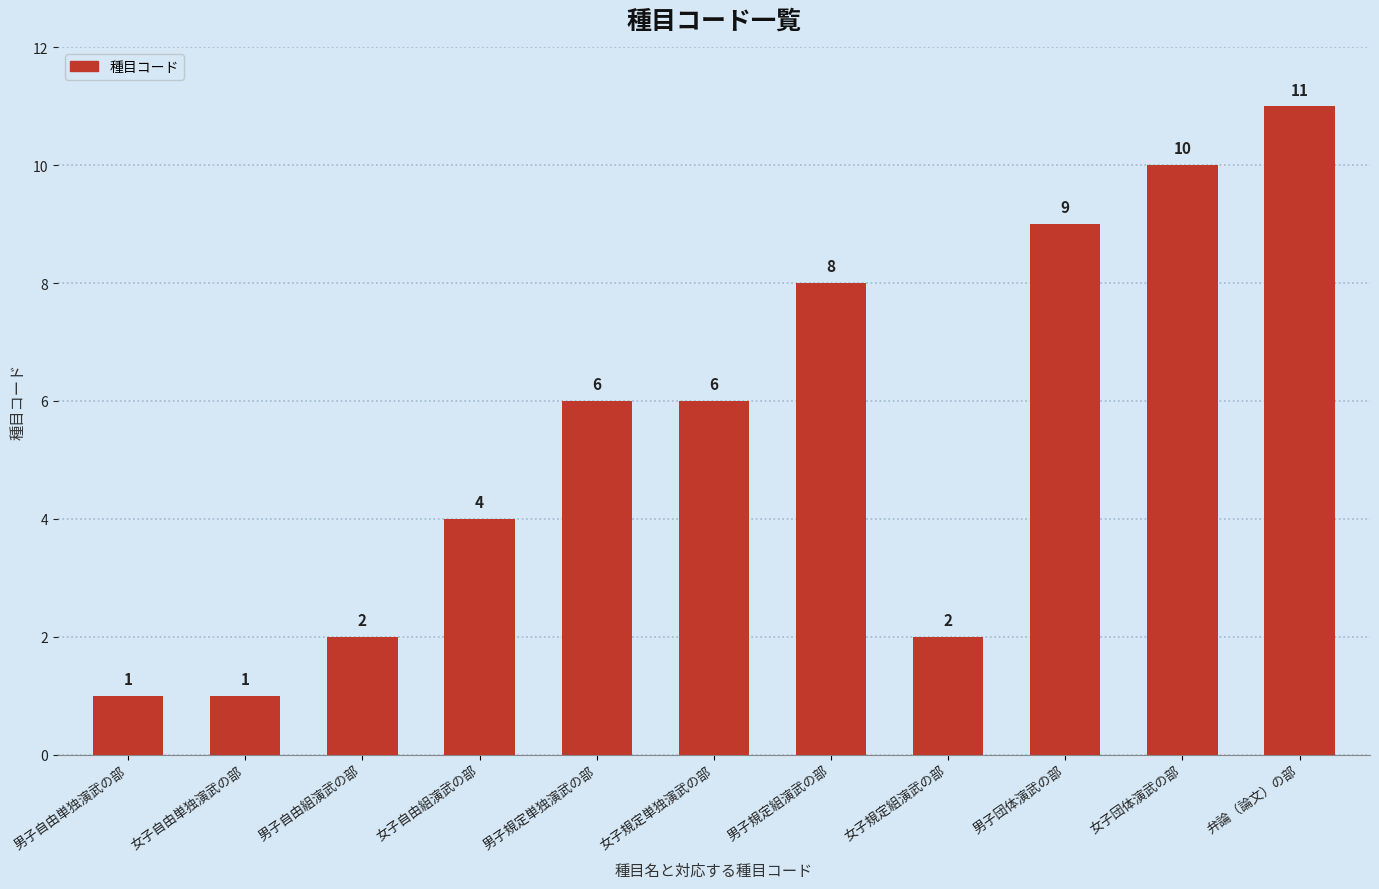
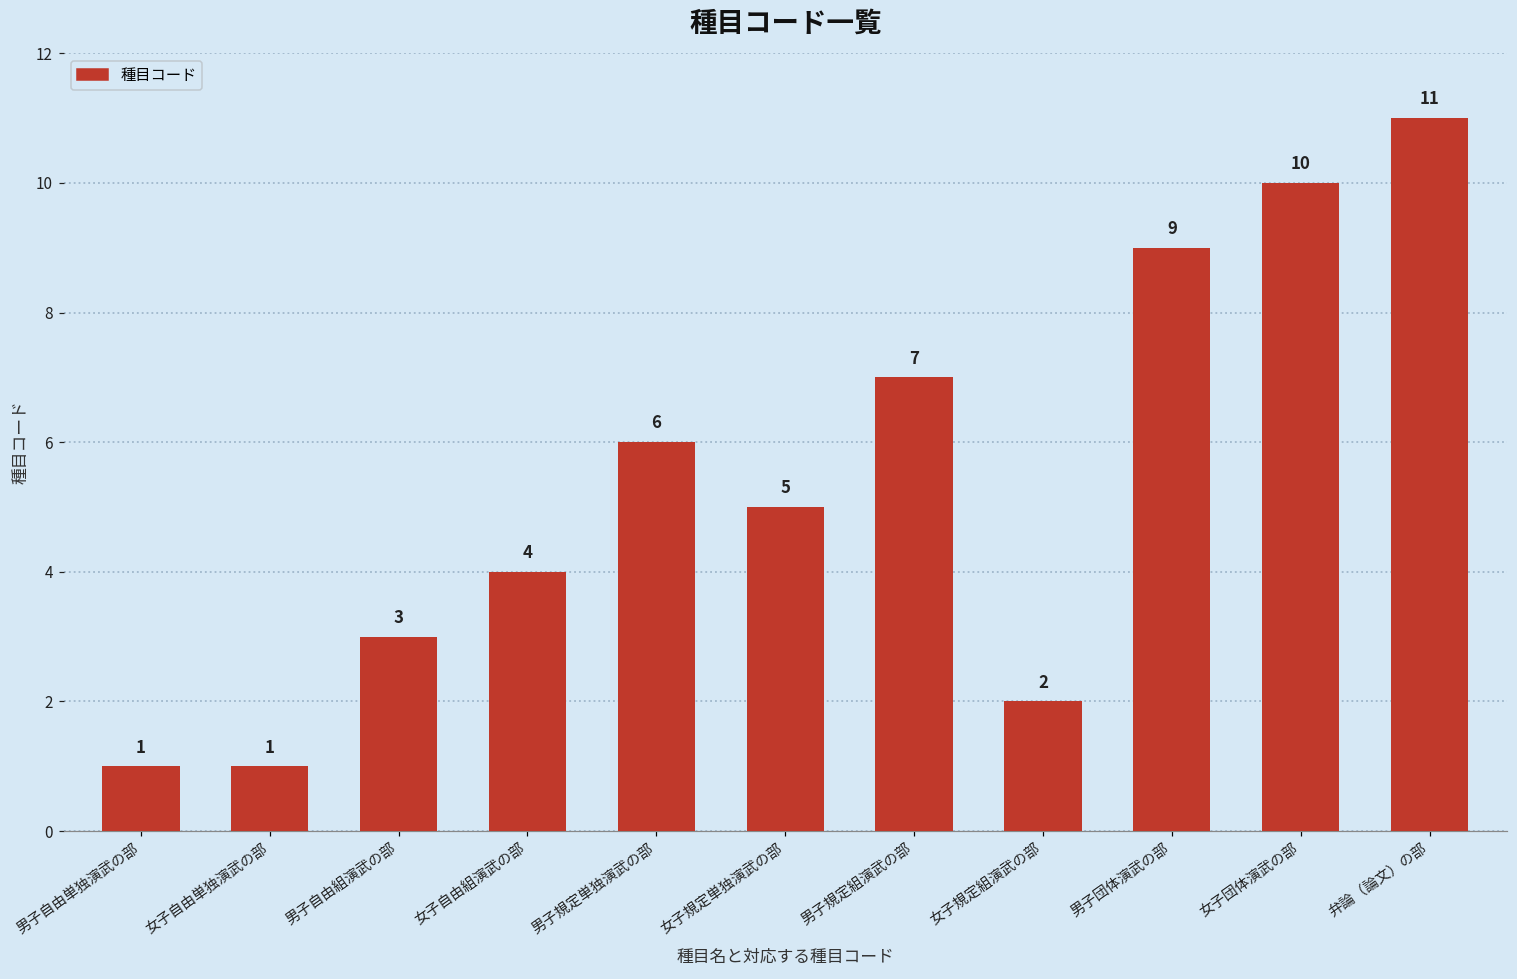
男子自由組演武の部: 2 -> 3
女子規定単独演武の部: 6 -> 5
男子規定組演武の部: 8 -> 7
